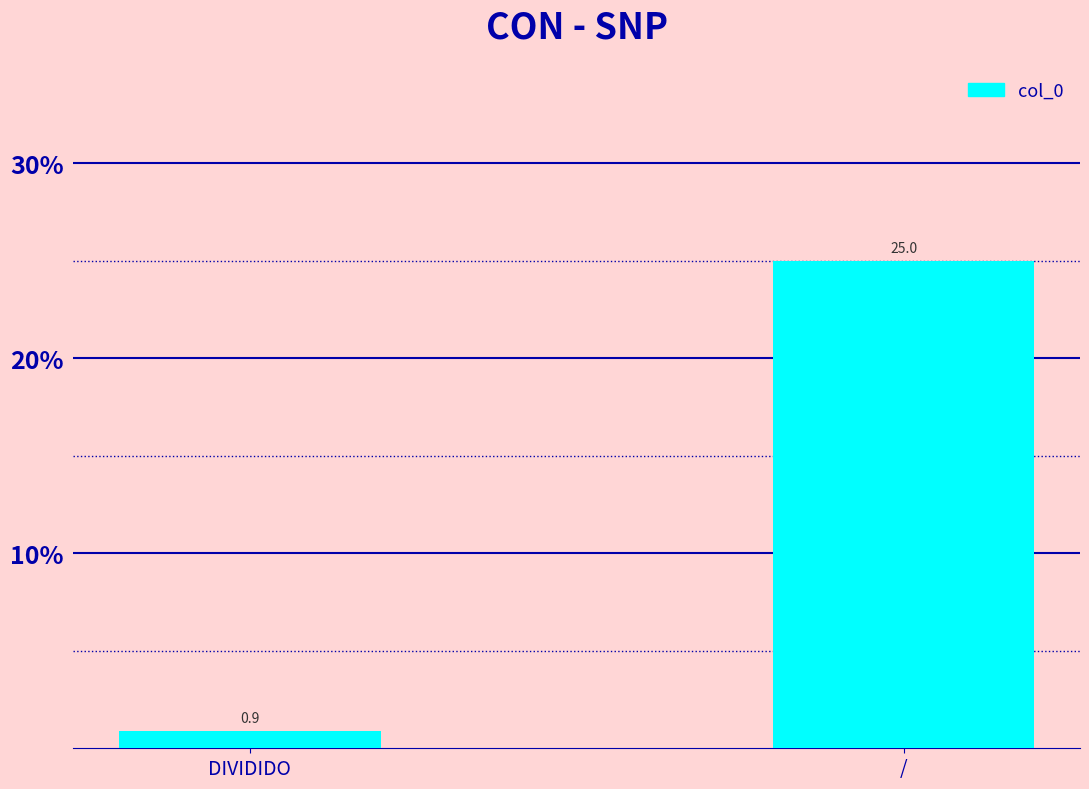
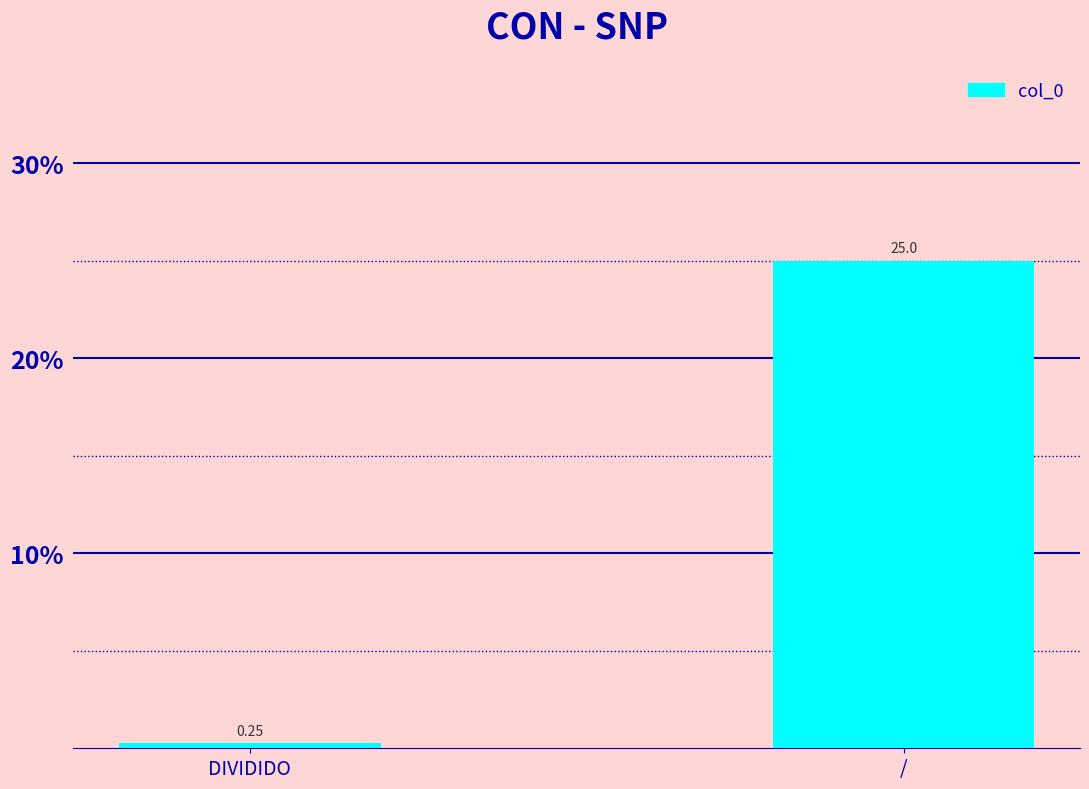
DIVIDIDO: 0.9 -> 0.25
